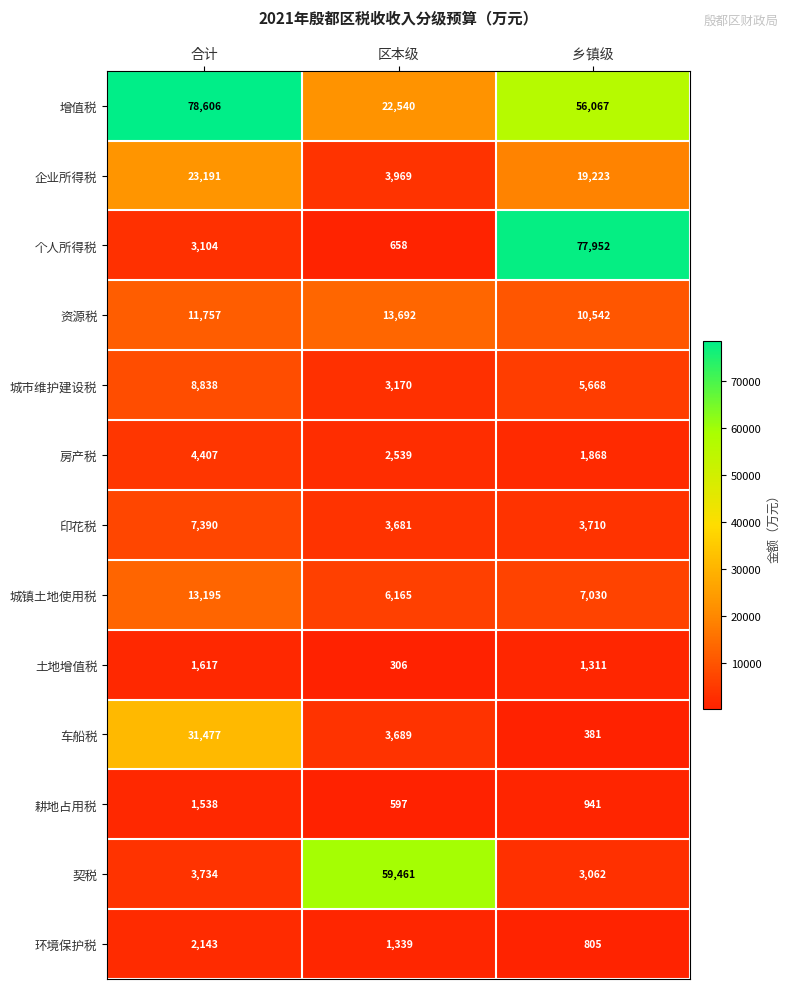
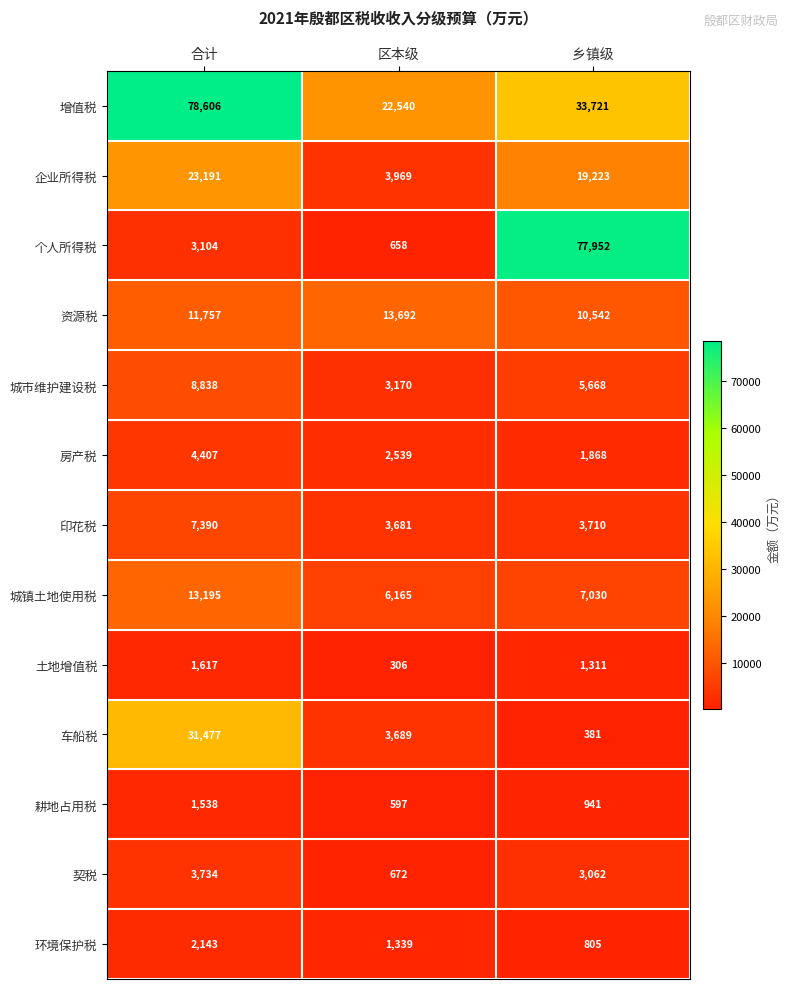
增值税, 乡镇级: 56,067 -> 33,721
契税, 区本级: 59,461 -> 672
